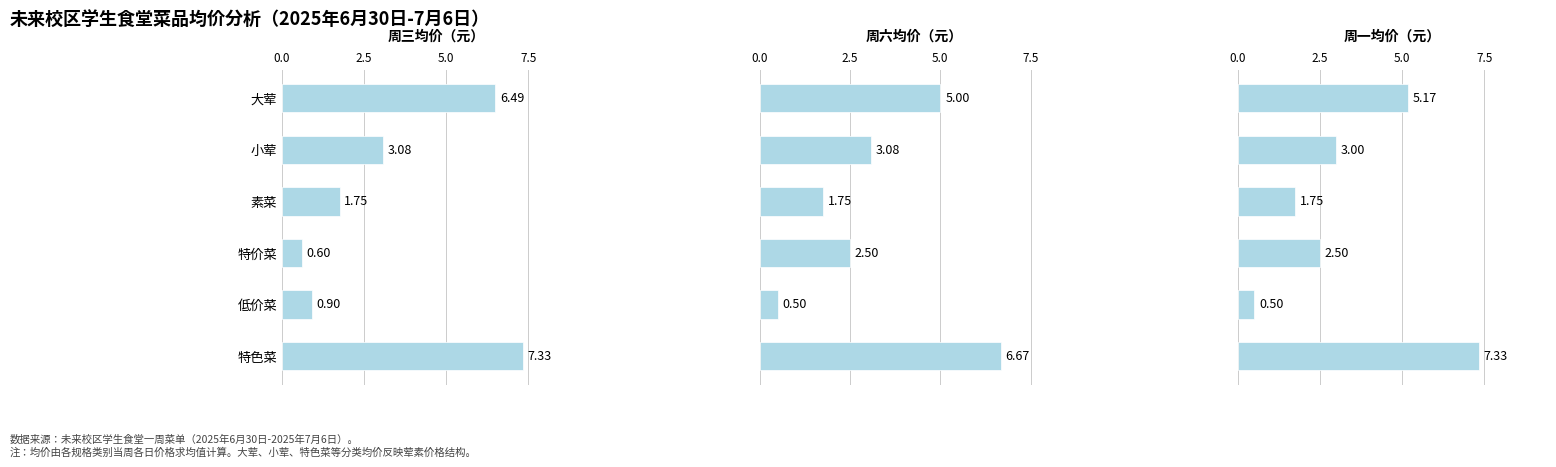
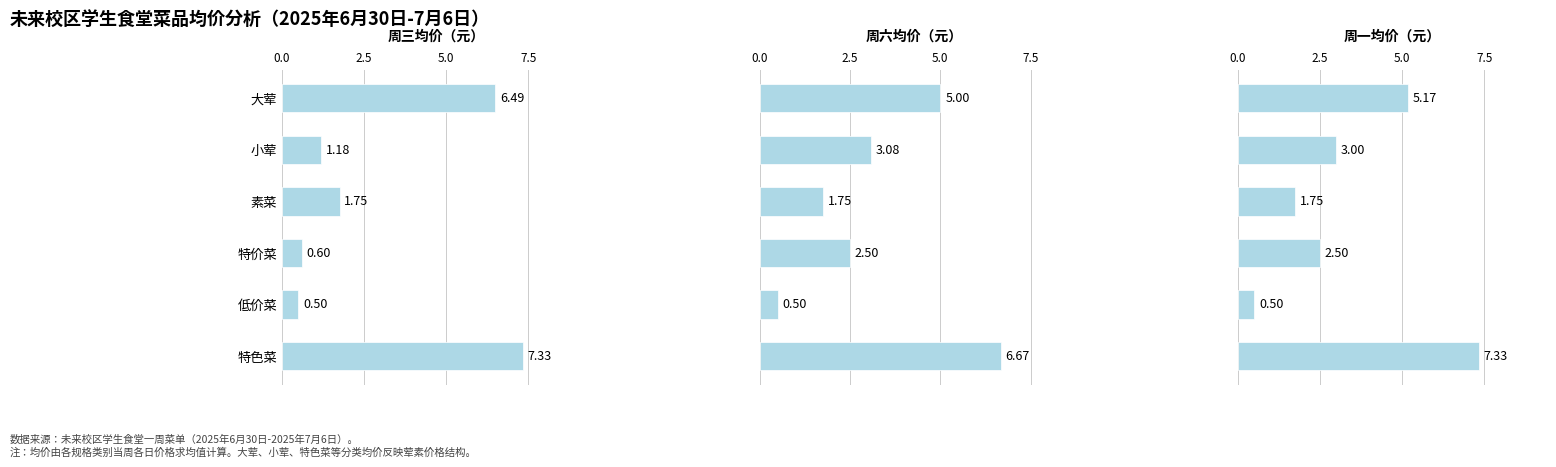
周三均价（元）, 小荤: 3.08 -> 1.18
周三均价（元）, 低价菜: 0.90 -> 0.50
